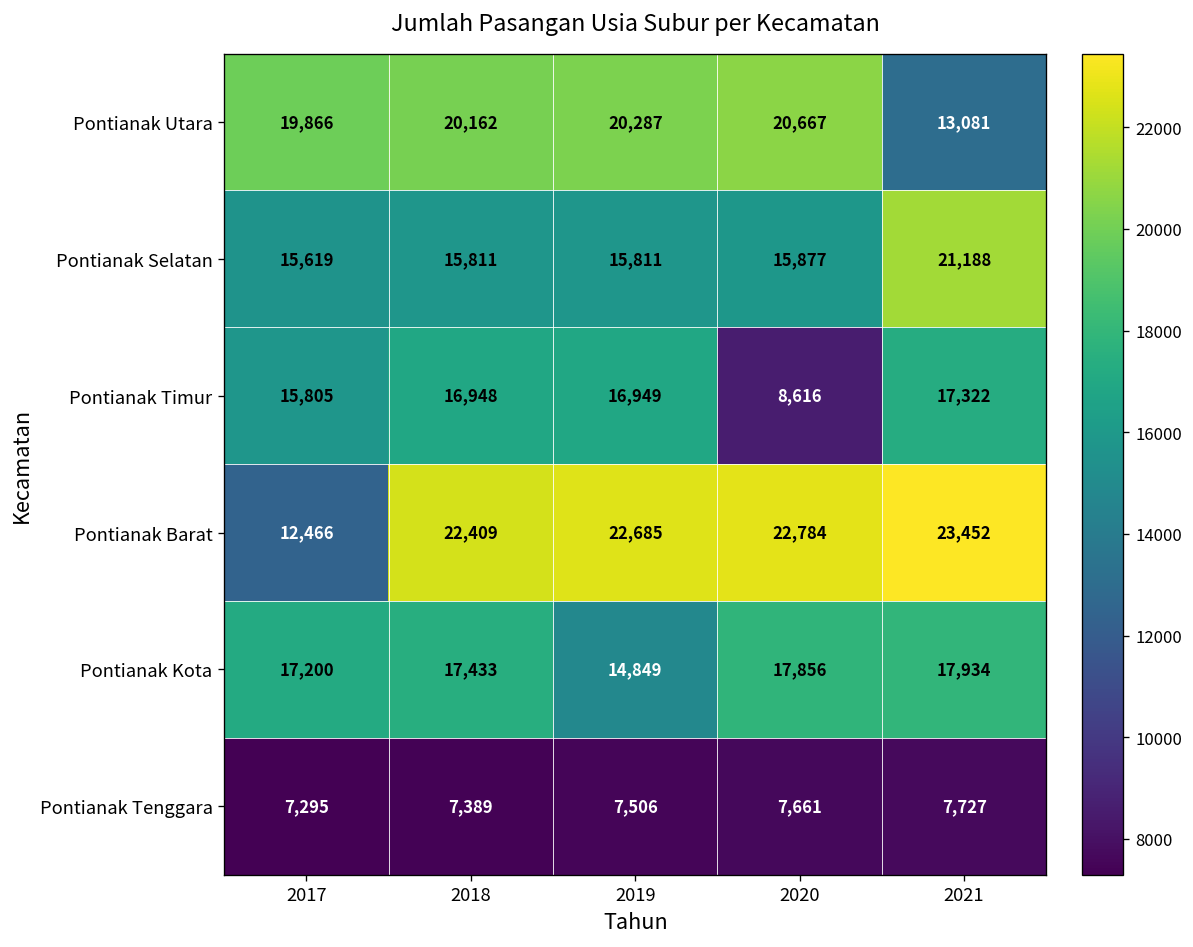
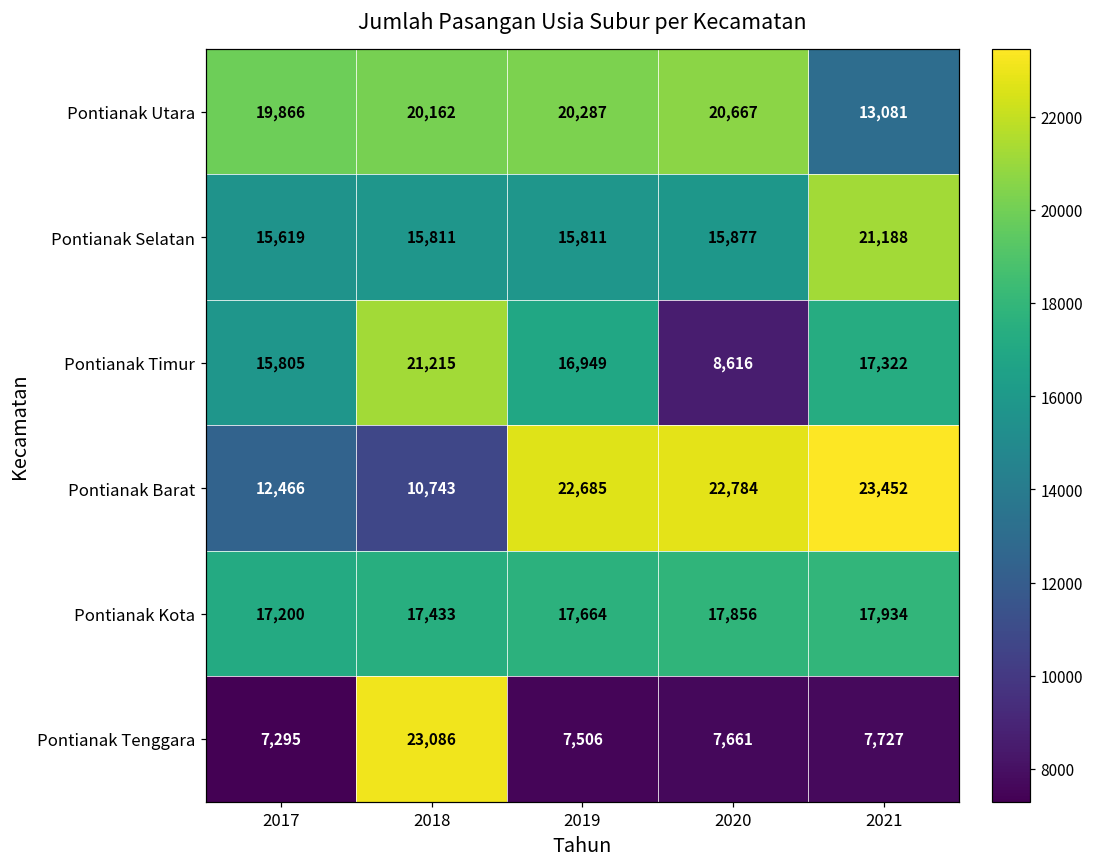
Pontianak Timur, 2018: 16,948 -> 21,215
Pontianak Barat, 2018: 22,409 -> 10,743
Pontianak Kota, 2019: 14,849 -> 17,664
Pontianak Tenggara, 2018: 7,389 -> 23,086
